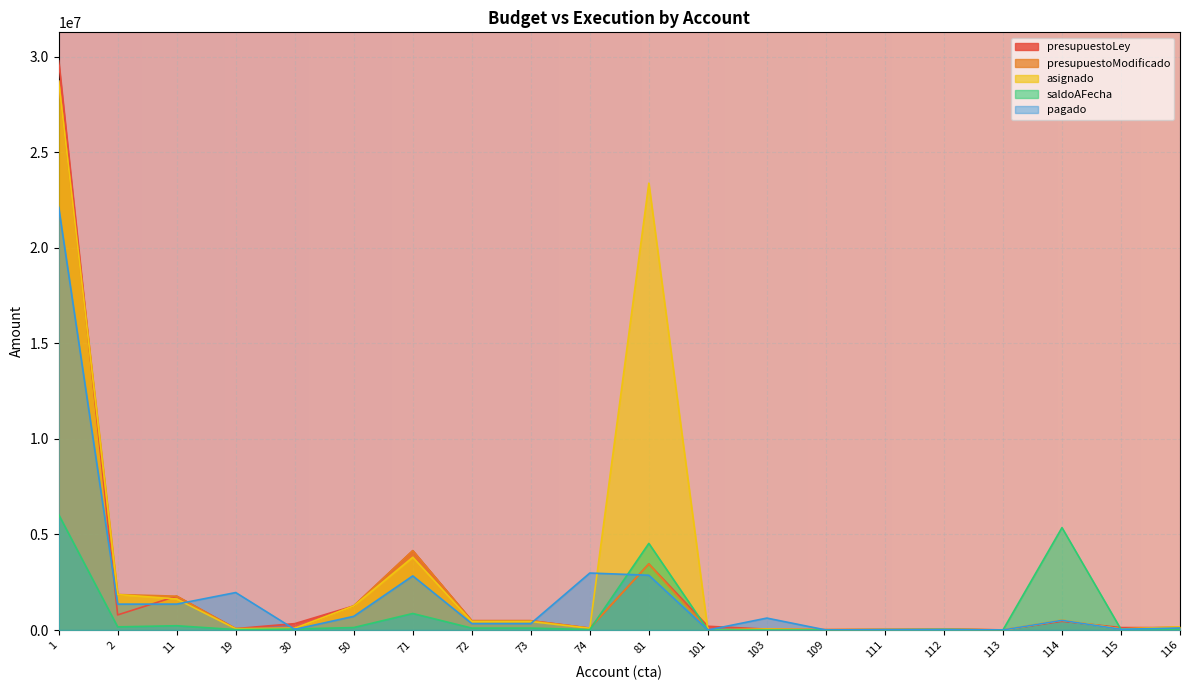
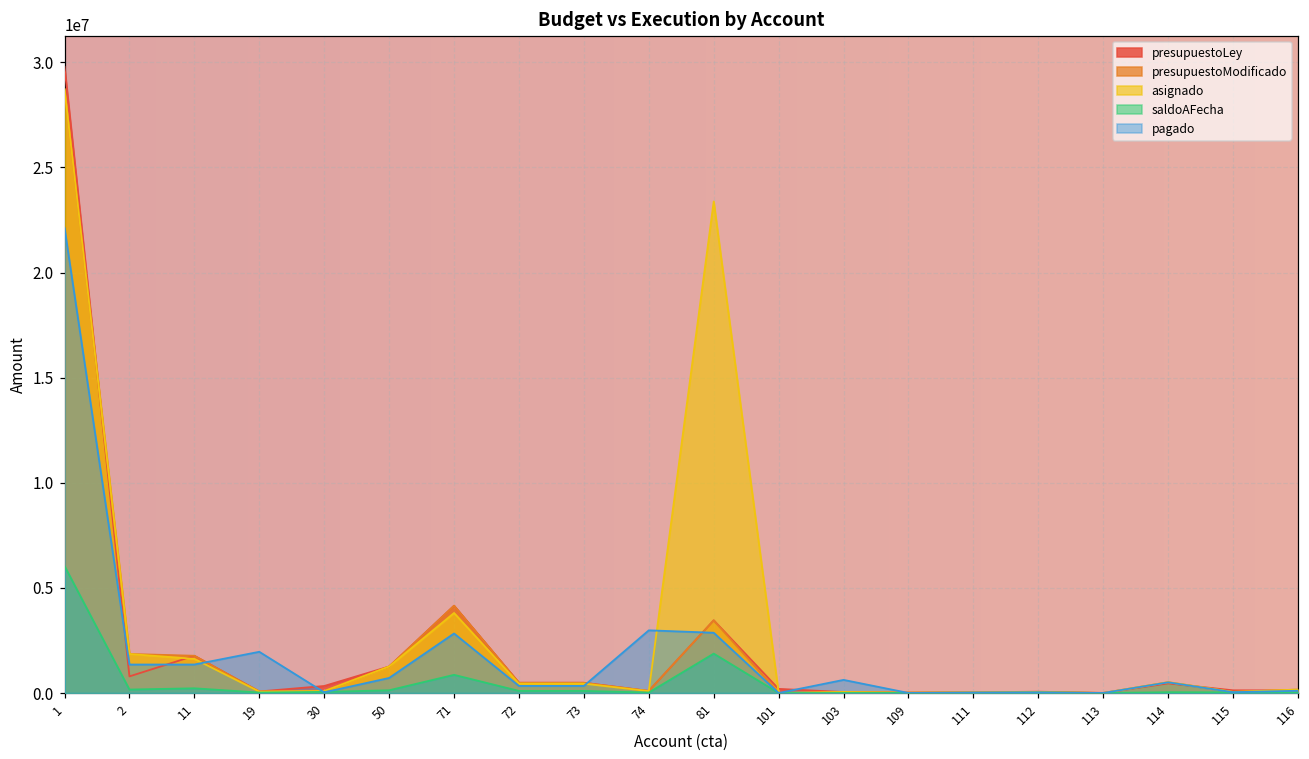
saldoAFecha, 81: 4500000 -> 1900000
saldoAFecha, 114: 5400000 -> 0
